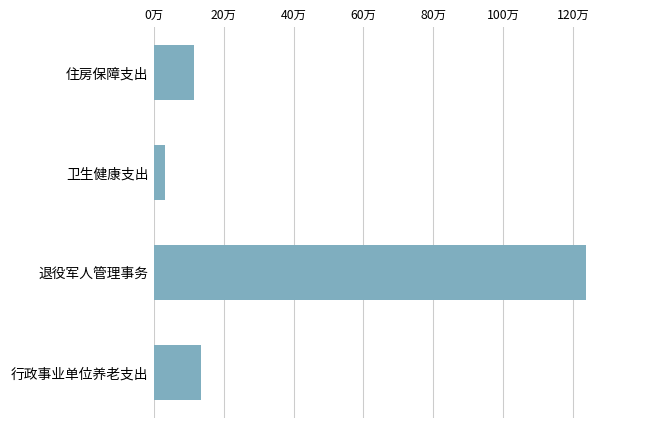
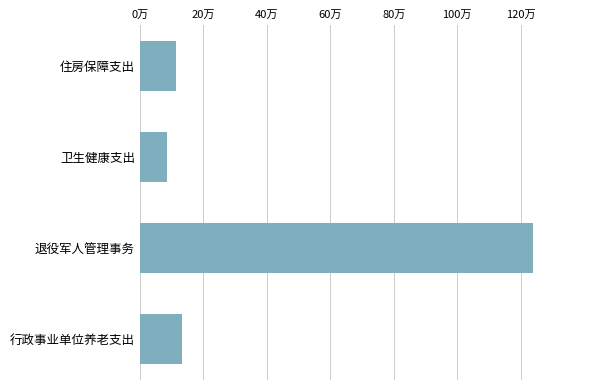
卫生健康支出: 3万 -> 8万
